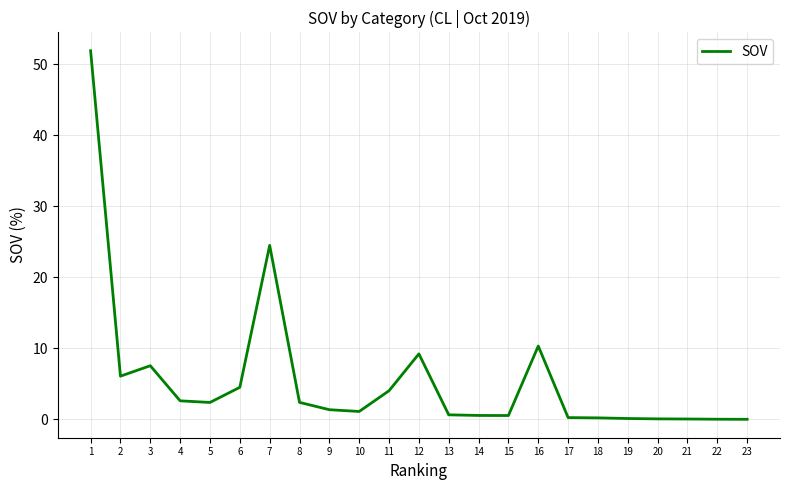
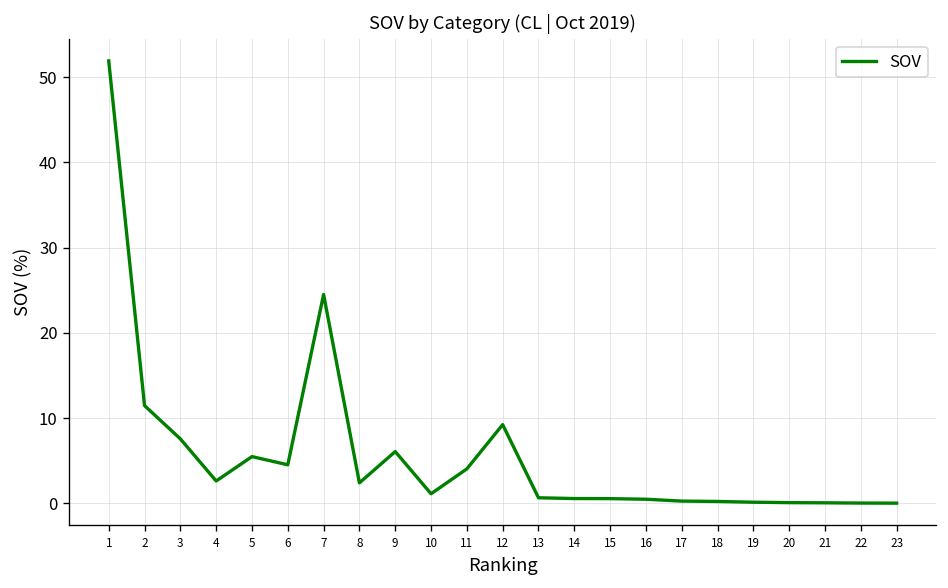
2: 6 -> 11
5: 2 -> 5
9: 1 -> 6
16: 10 -> 0
